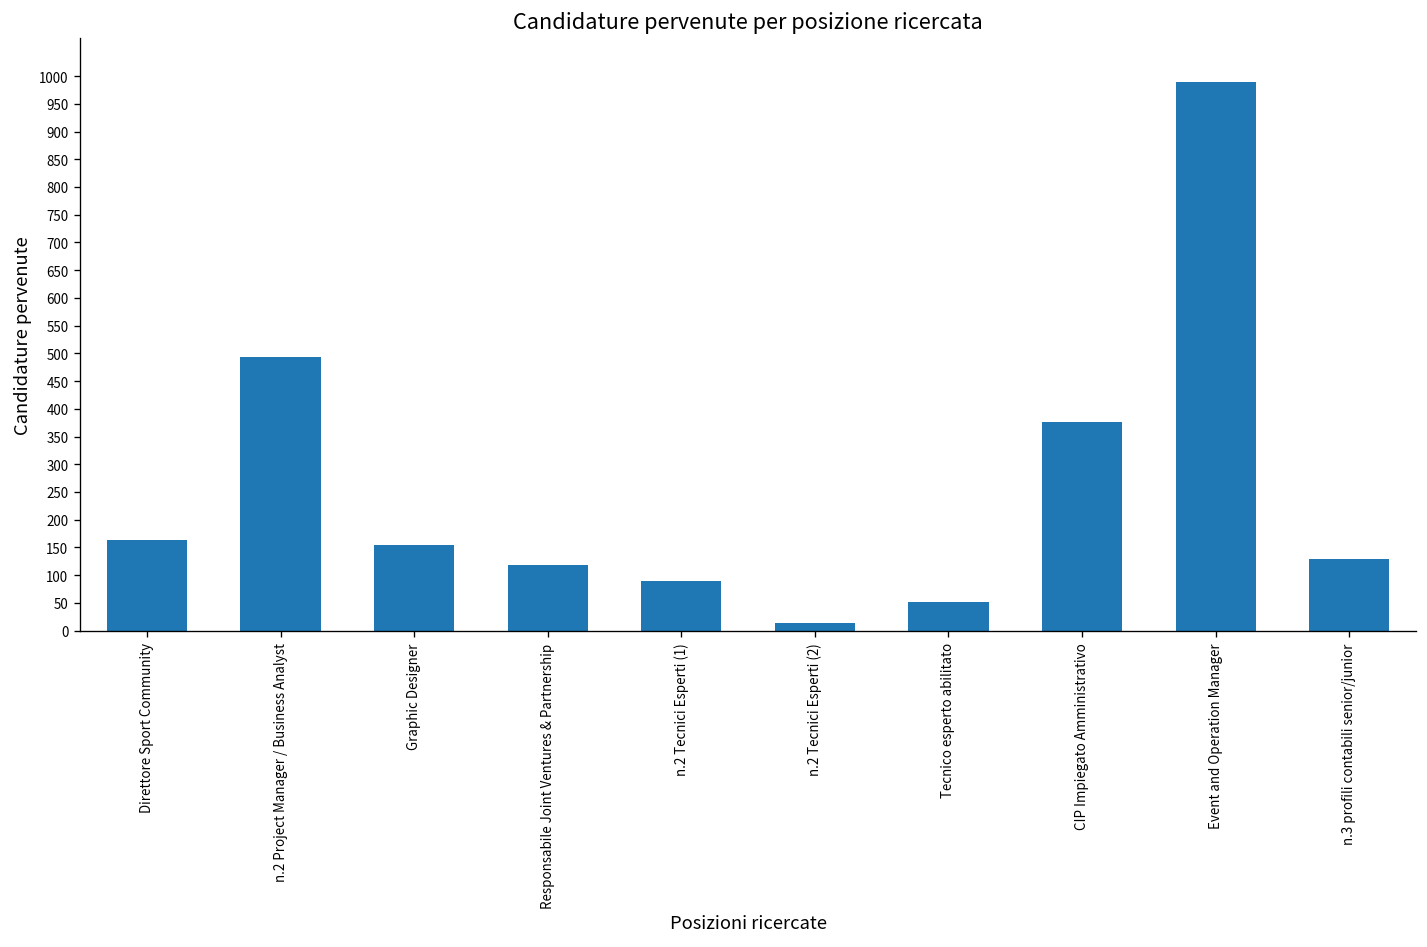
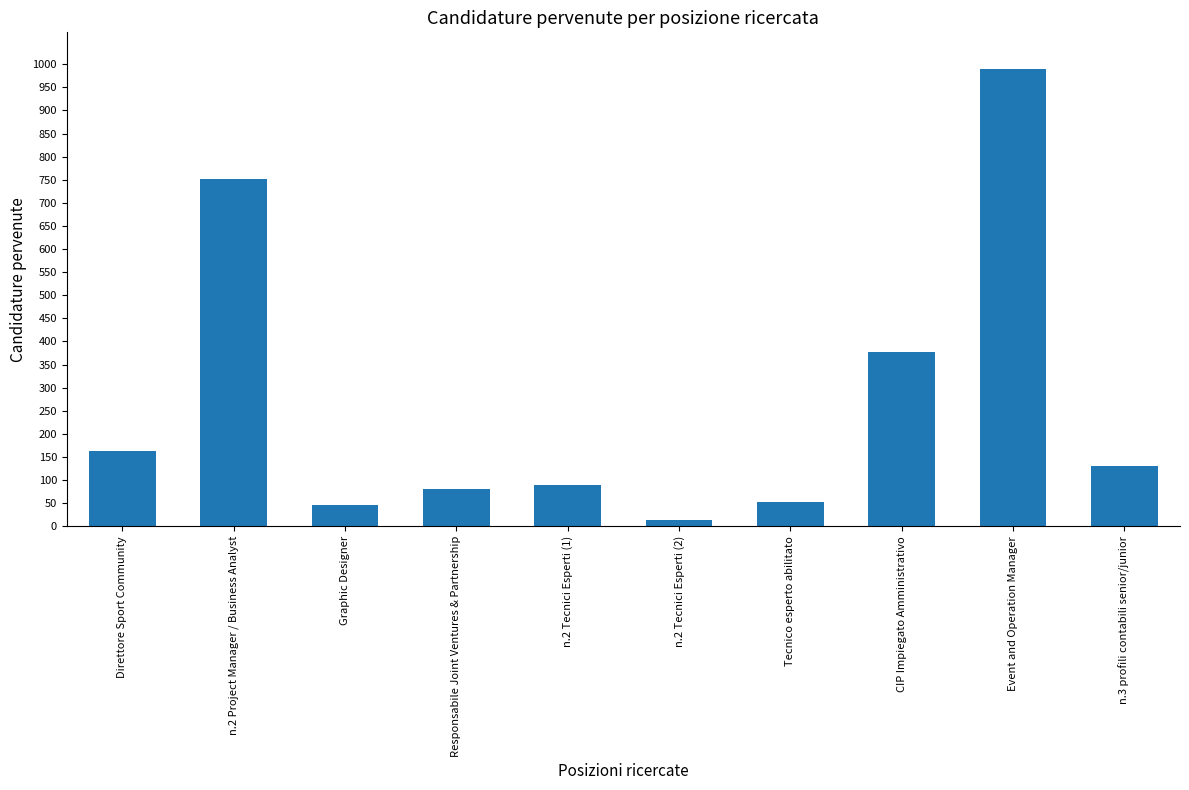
n.2 Project Manager / Business Analyst: 490 -> 750
Graphic Designer: 150 -> 50
Responsabile Joint Ventures & Partnership: 120 -> 80
